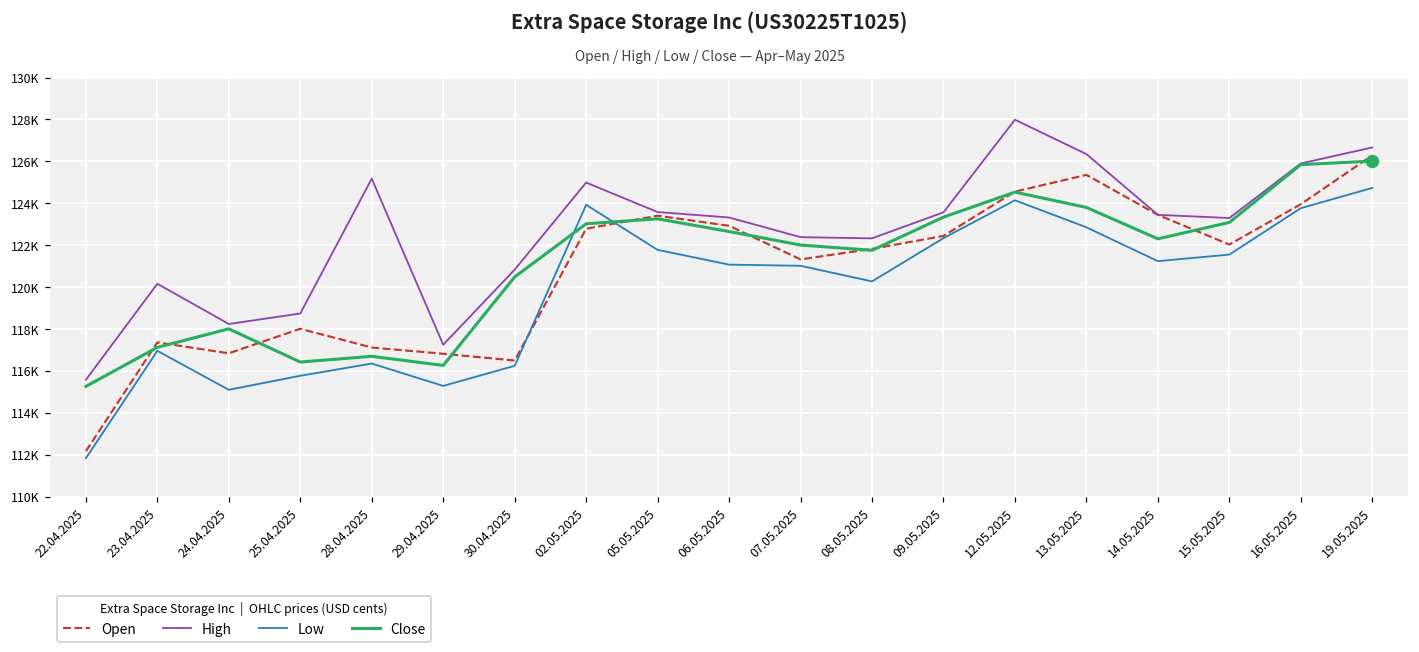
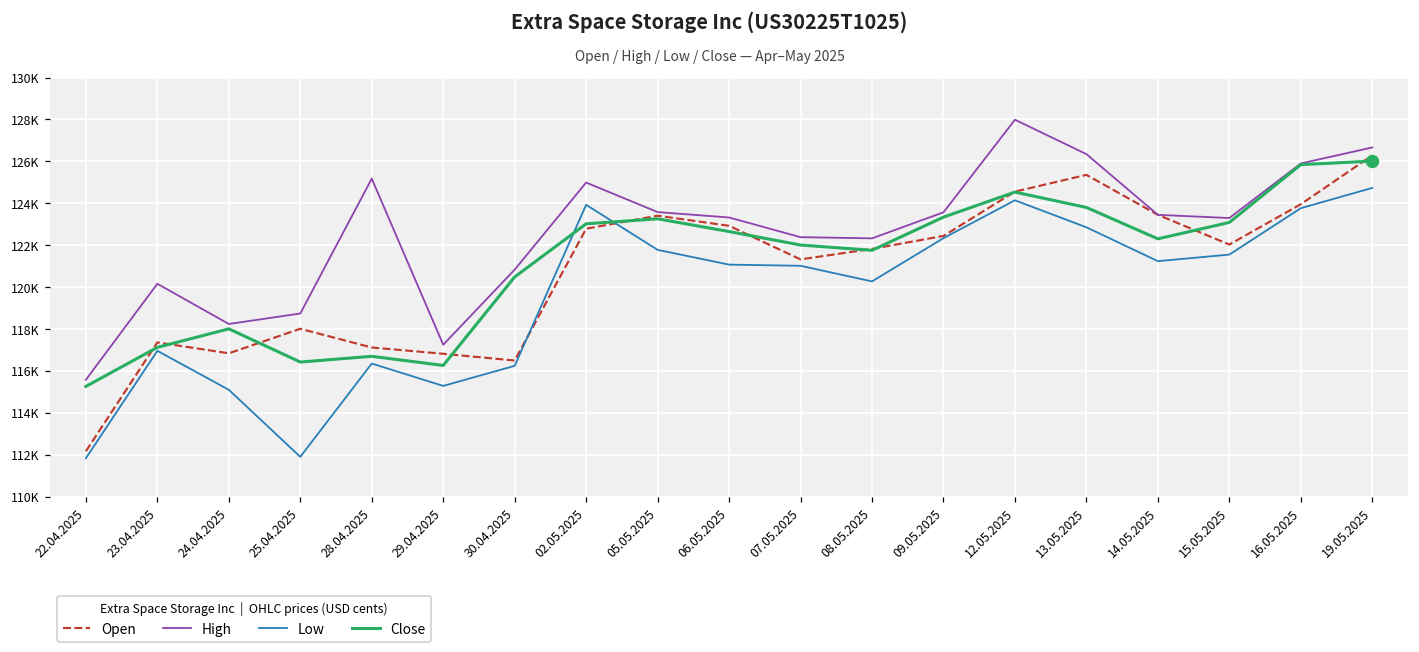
Low, 25.04.2025: 115800 -> 111900
